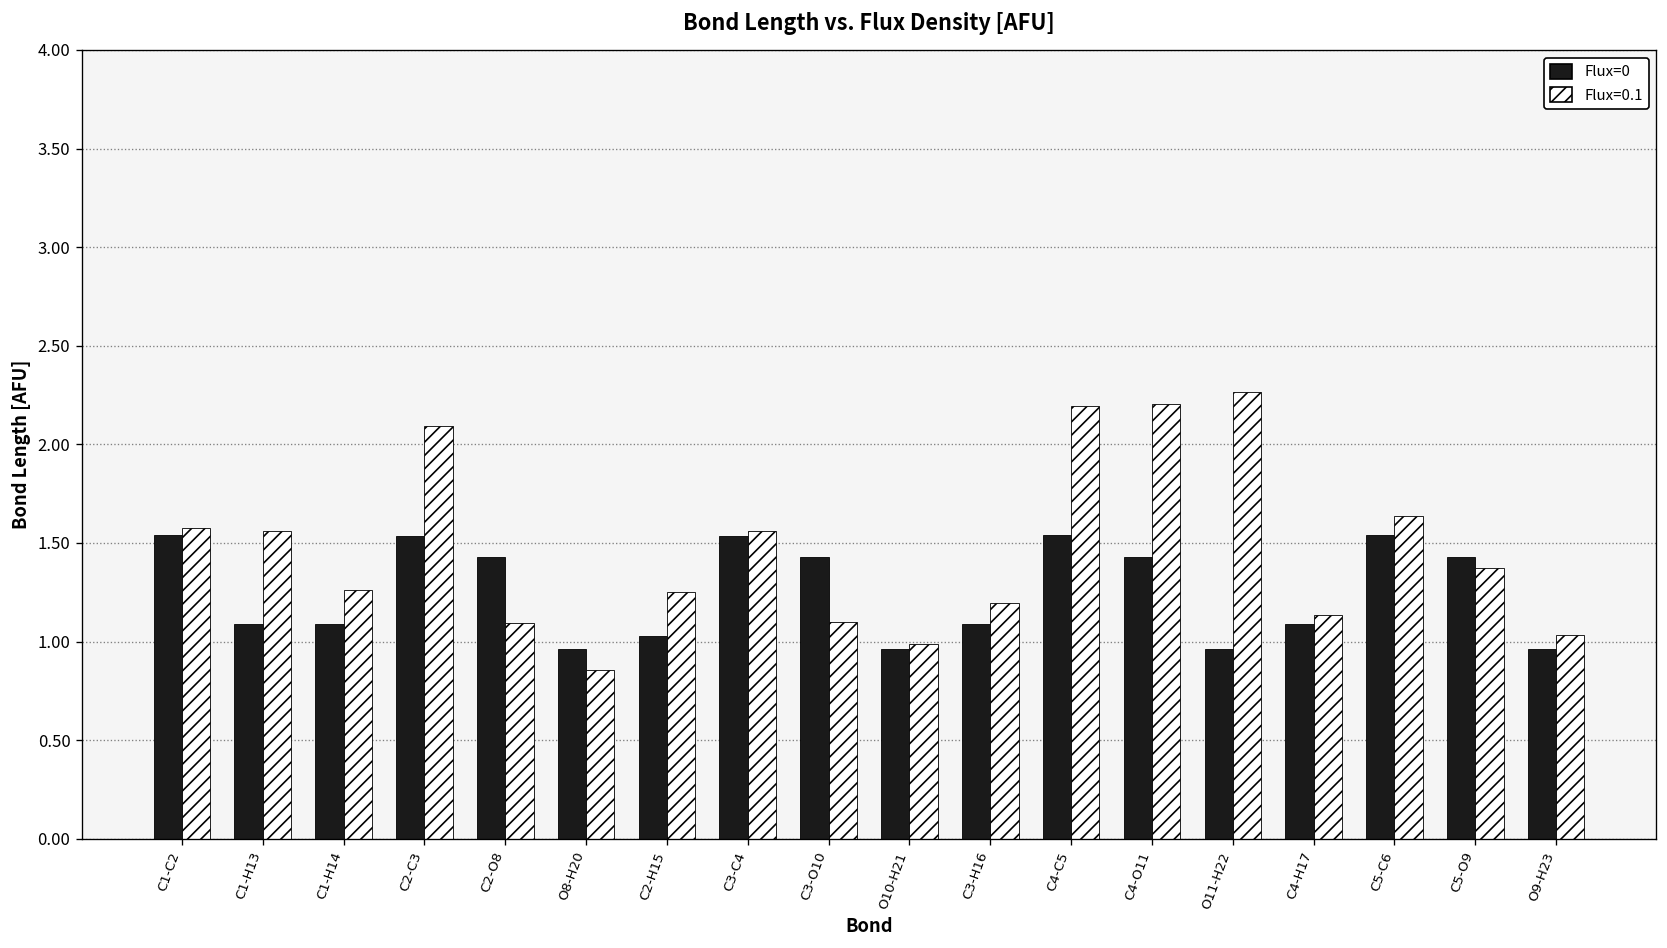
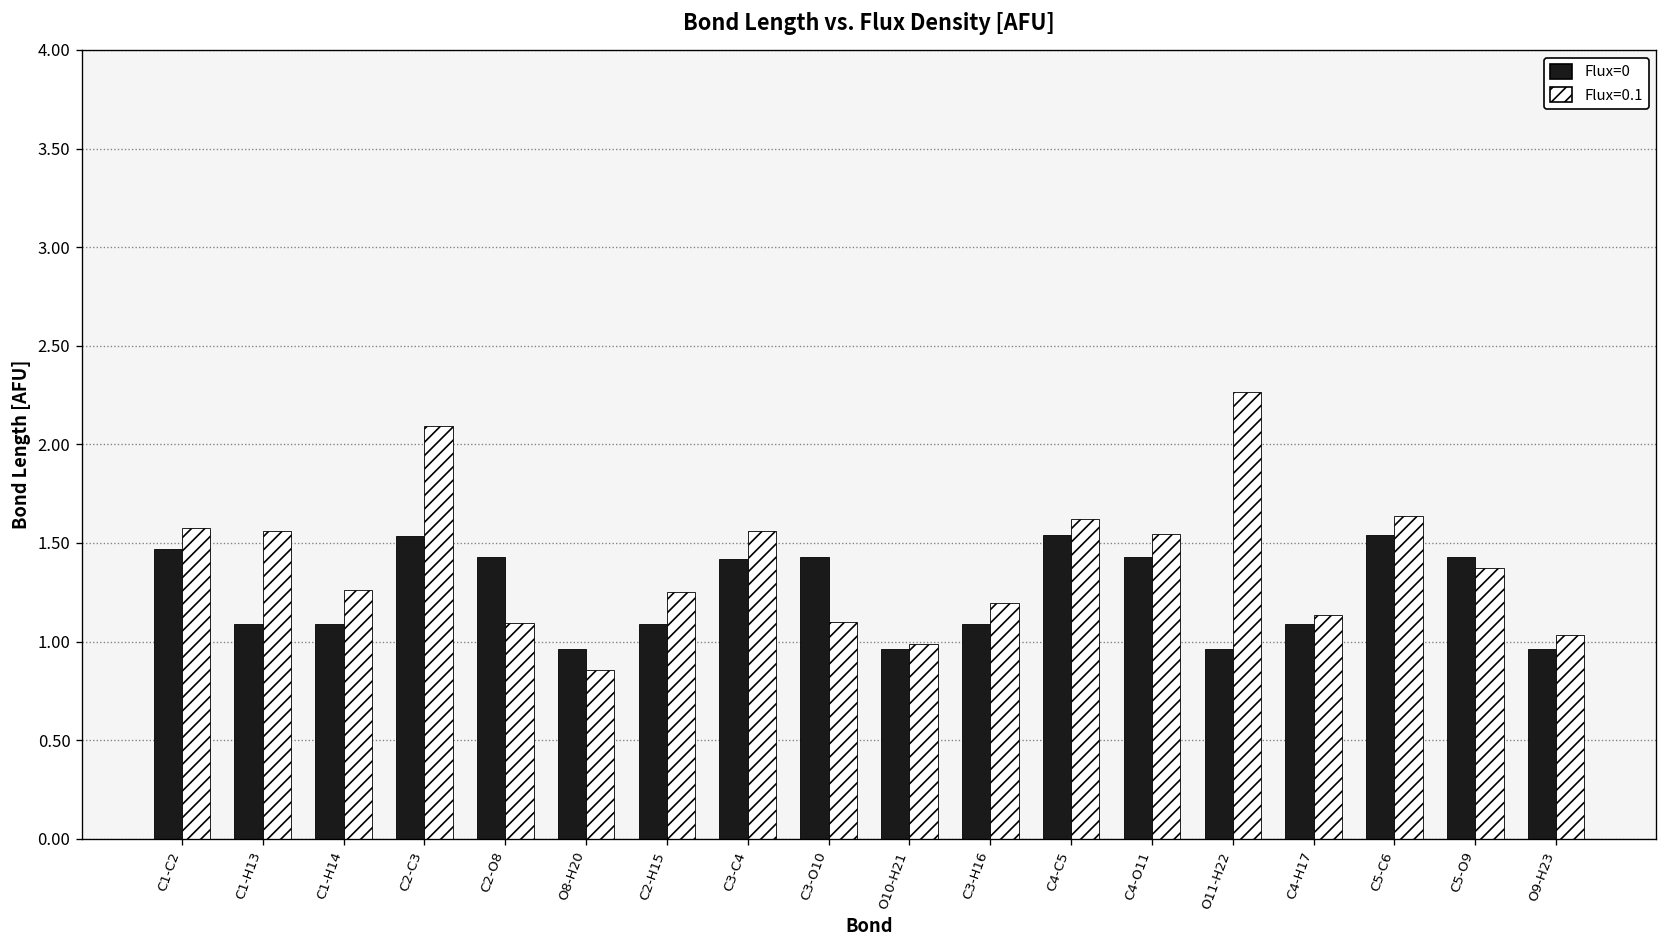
Flux=0, C1-C2: 1.54 -> 1.47
Flux=0, C2-H15: 1.03 -> 1.09
Flux=0, C3-C4: 1.54 -> 1.42
Flux=0.1, C4-C5: 2.20 -> 1.62
Flux=0.1, C4-O11: 2.21 -> 1.55
